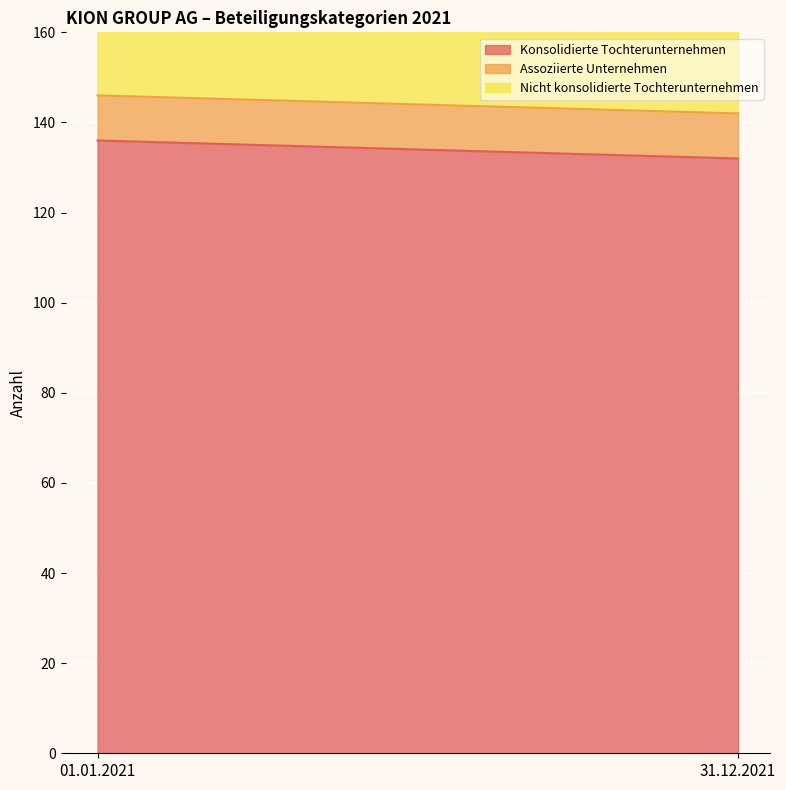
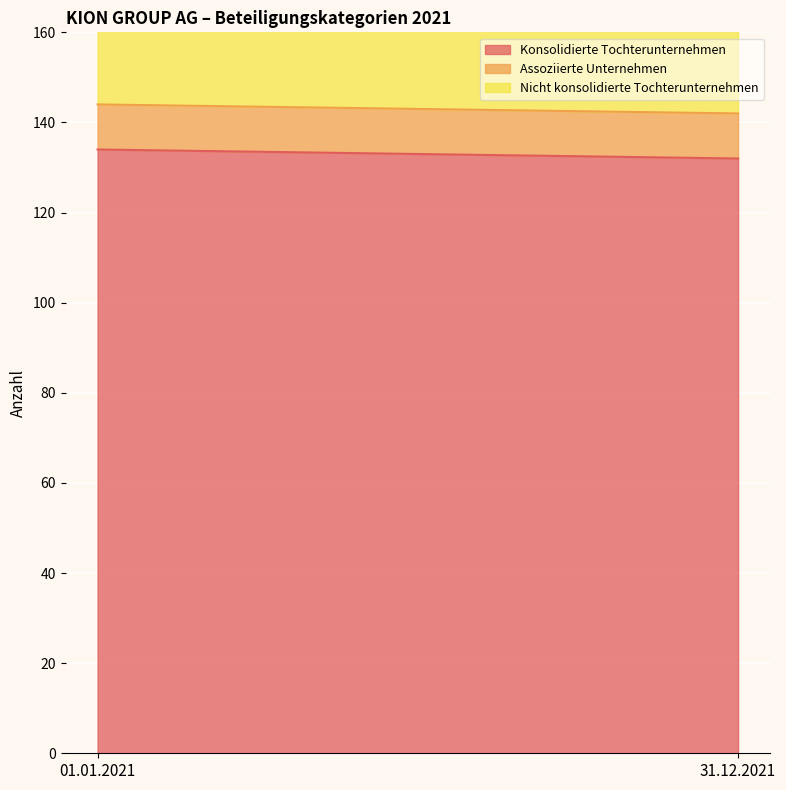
Konsolidierte Tochterunternehmen, 01.01.2021: 136 -> 134
